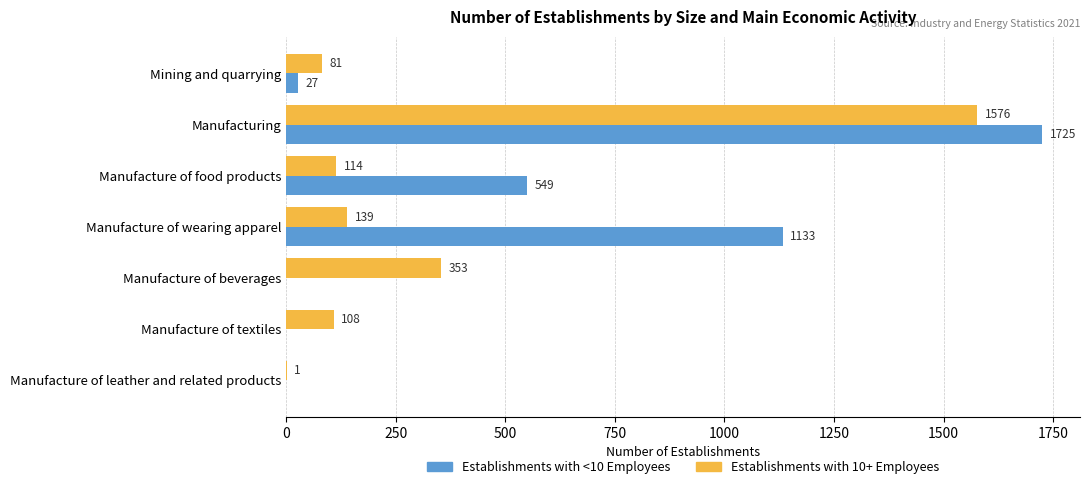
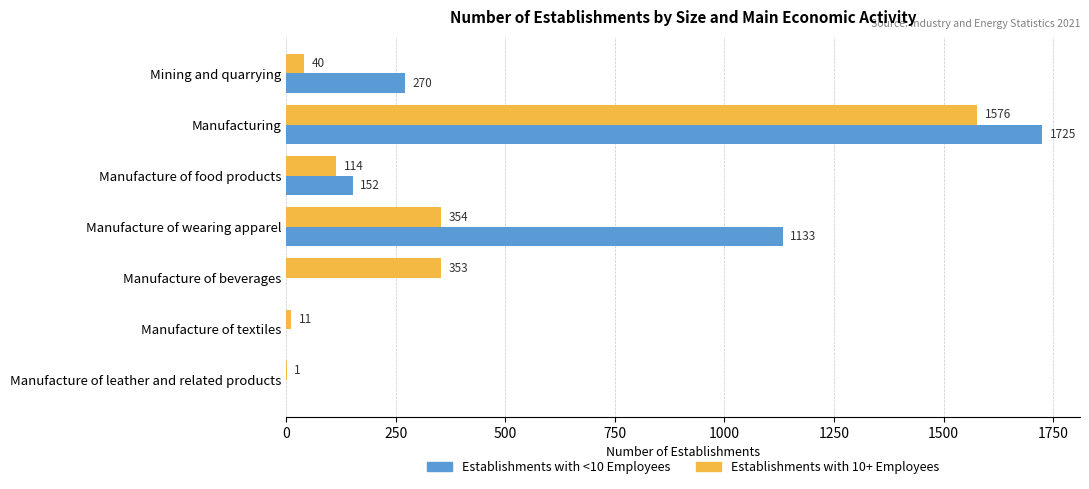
Establishments with 10+ Employees, Mining and quarrying: 81 -> 40
Establishments with <10 Employees, Mining and quarrying: 27 -> 270
Establishments with <10 Employees, Manufacture of food products: 549 -> 152
Establishments with 10+ Employees, Manufacture of wearing apparel: 139 -> 354
Establishments with 10+ Employees, Manufacture of textiles: 108 -> 11
